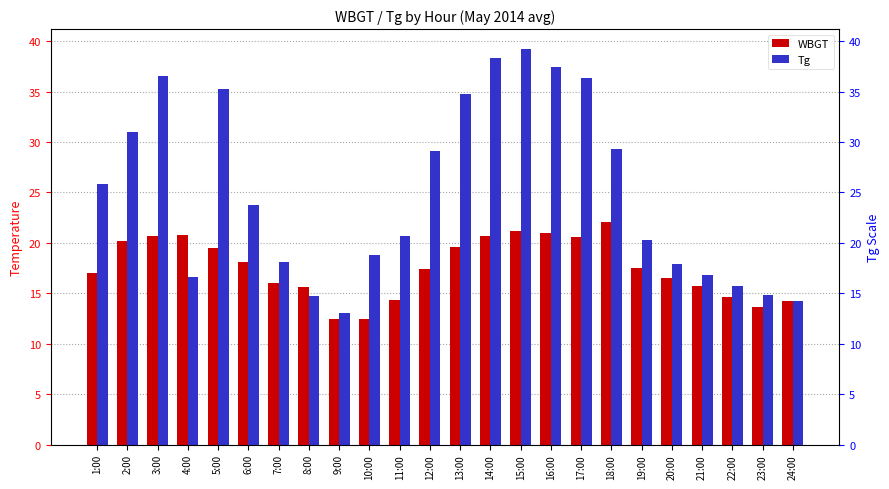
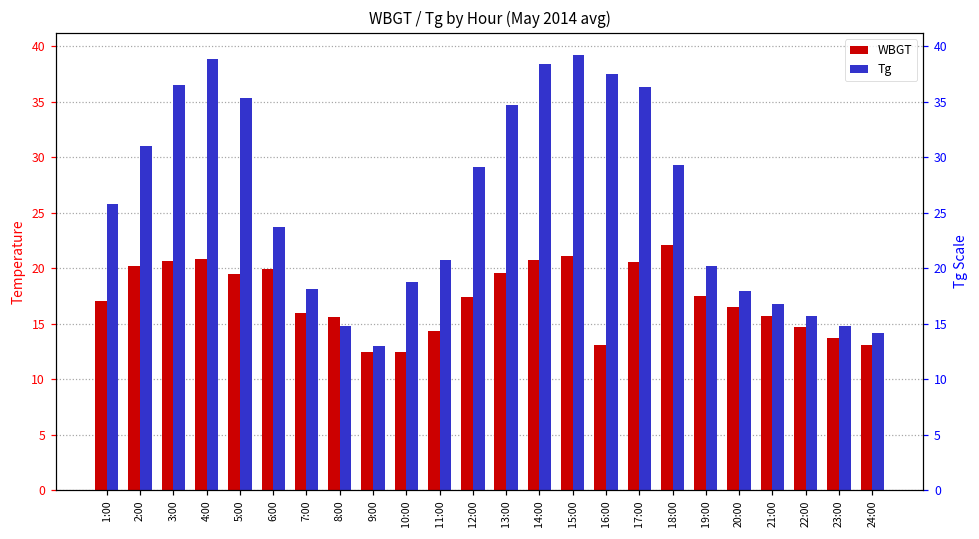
Tg, 4:00: 16.6 -> 38.9
WBGT, 6:00: 18.1 -> 20.0
WBGT, 16:00: 21.0 -> 13.1
WBGT, 24:00: 14.2 -> 13.1
